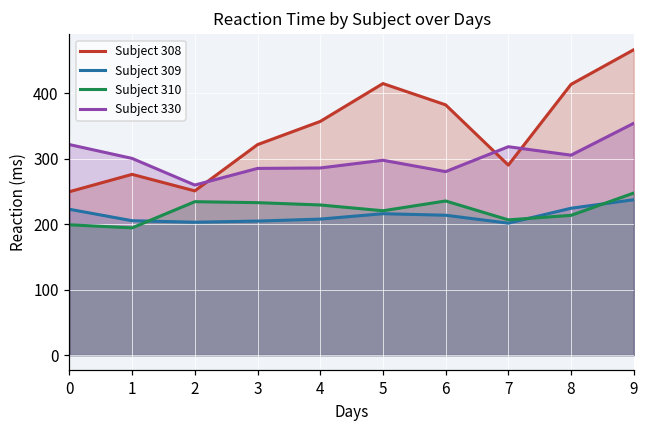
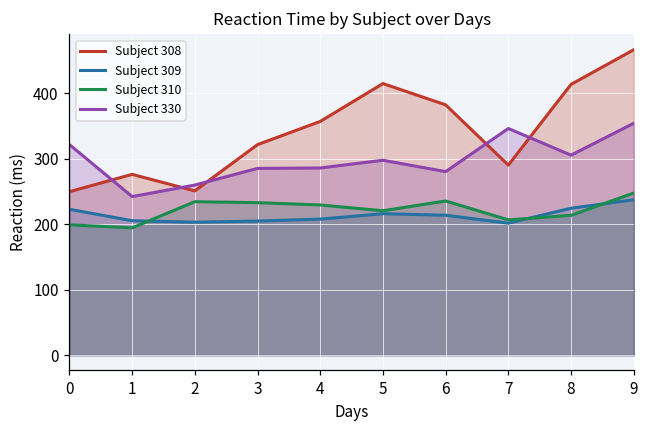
Subject 330, 1: 300 -> 240
Subject 330, 7: 320 -> 350
